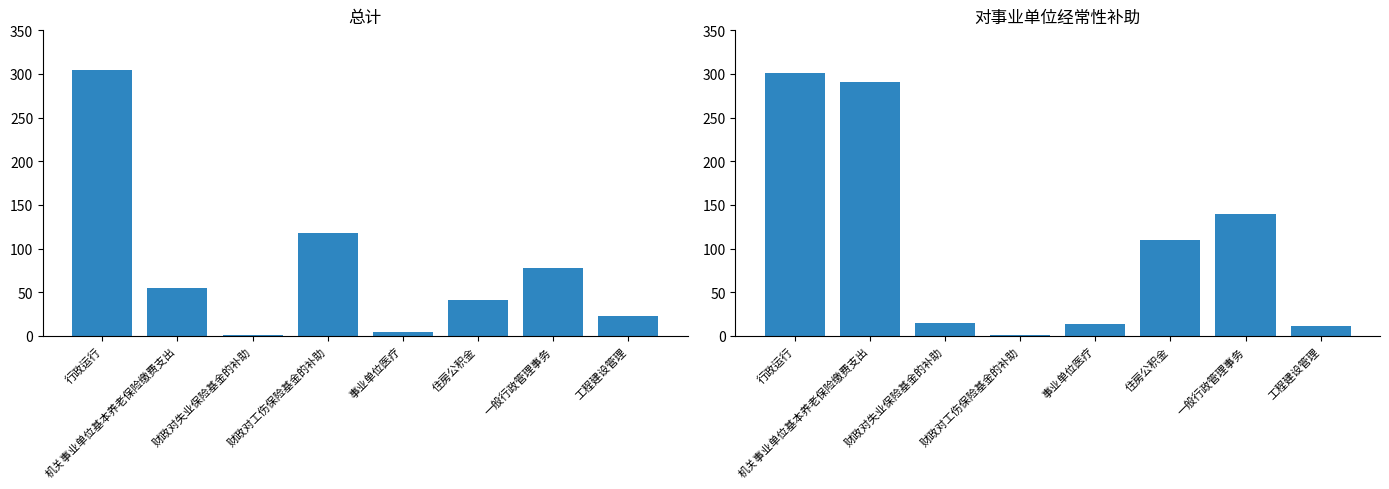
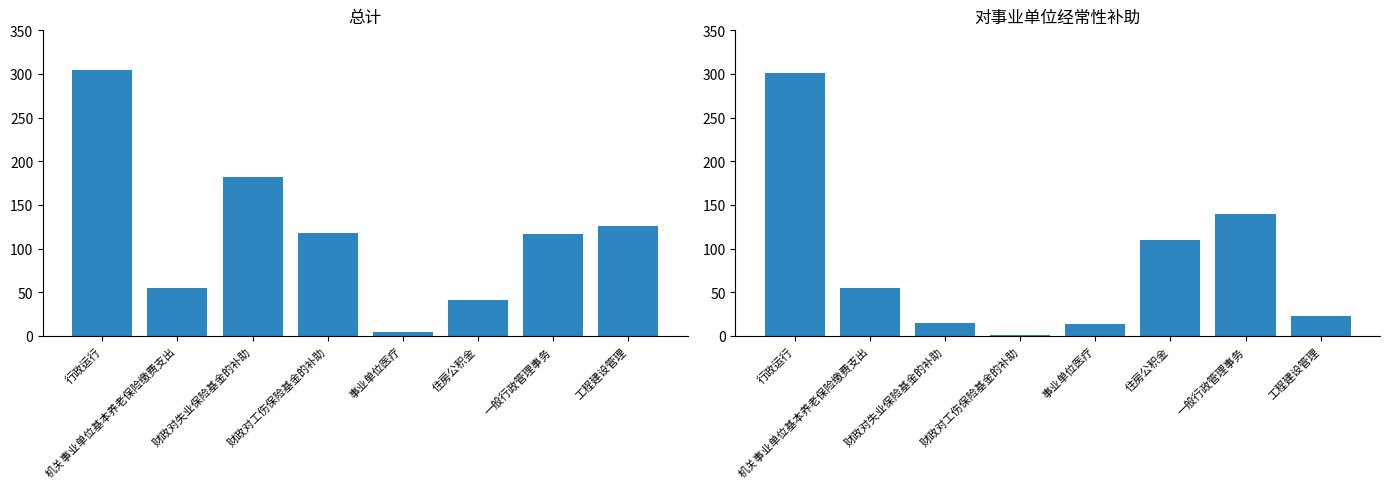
总计, 财政对失业保险基金的补助: 0 -> 180
总计, 一般行政管理事务: 80 -> 120
总计, 工程建设管理: 20 -> 130
对事业单位经常性补助, 机关事业单位基本养老保险缴费支出: 290 -> 50
对事业单位经常性补助, 工程建设管理: 10 -> 20
